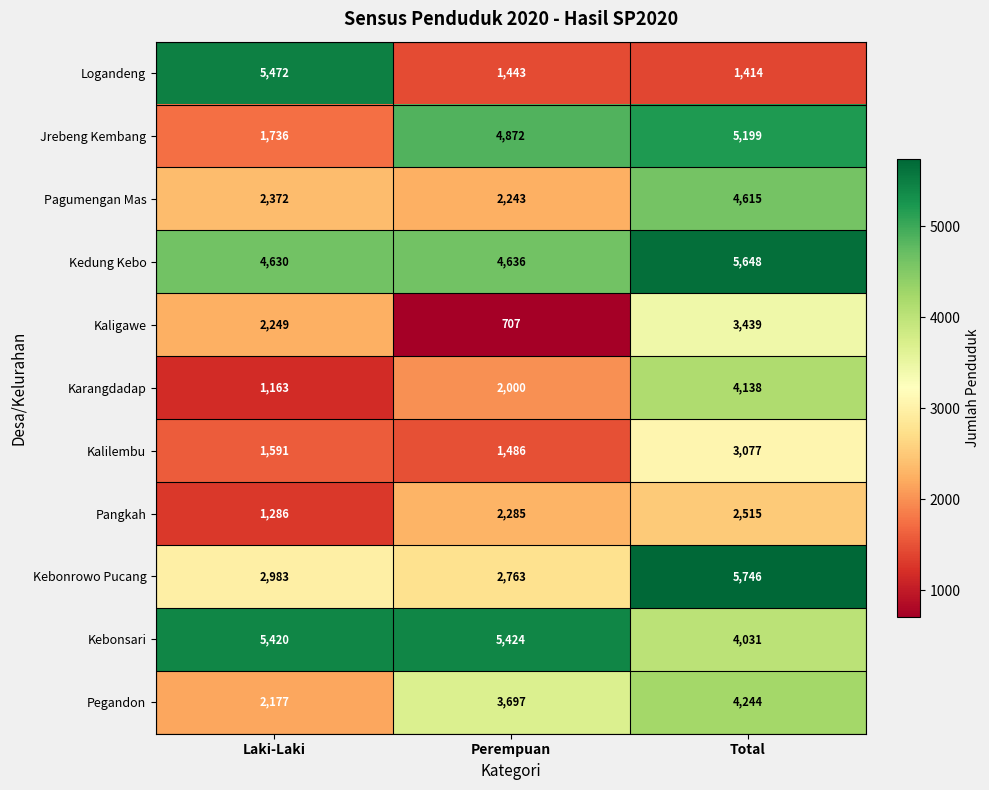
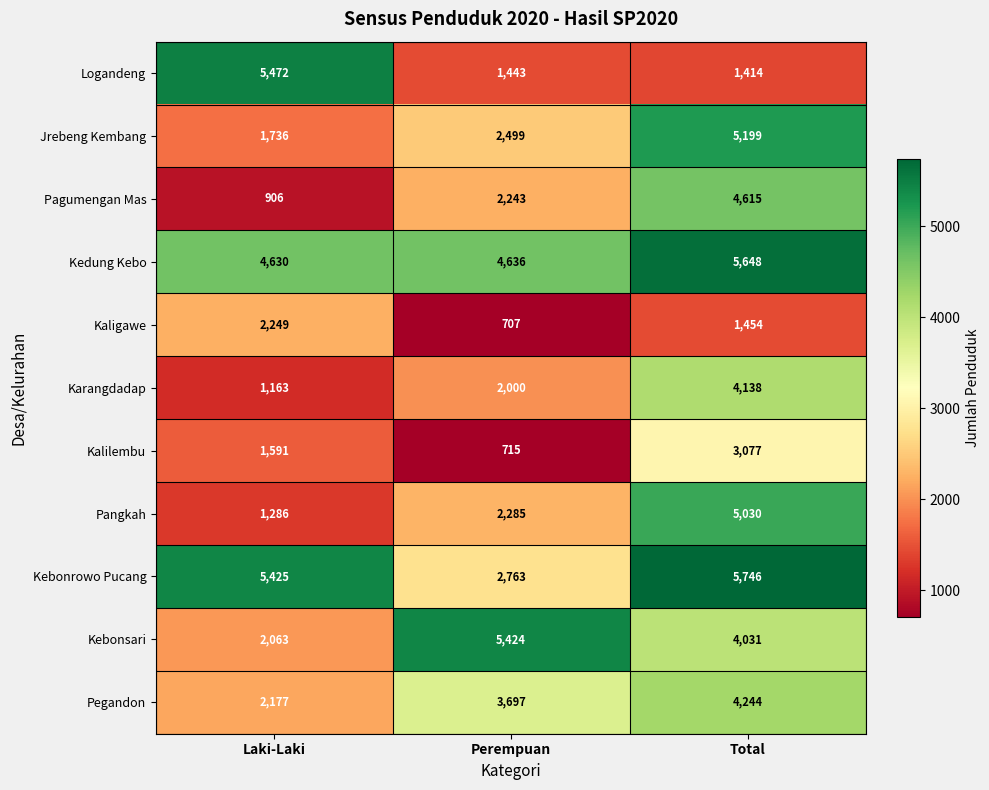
Jrebeng Kembang, Perempuan: 4,872 -> 2,499
Pagumengan Mas, Laki-Laki: 2,372 -> 906
Kaligawe, Total: 3,439 -> 1,454
Kalilembu, Perempuan: 1,486 -> 715
Pangkah, Total: 2,515 -> 5,030
Kebonrowo Pucang, Laki-Laki: 2,983 -> 5,425
Kebonsari, Laki-Laki: 5,420 -> 2,063
